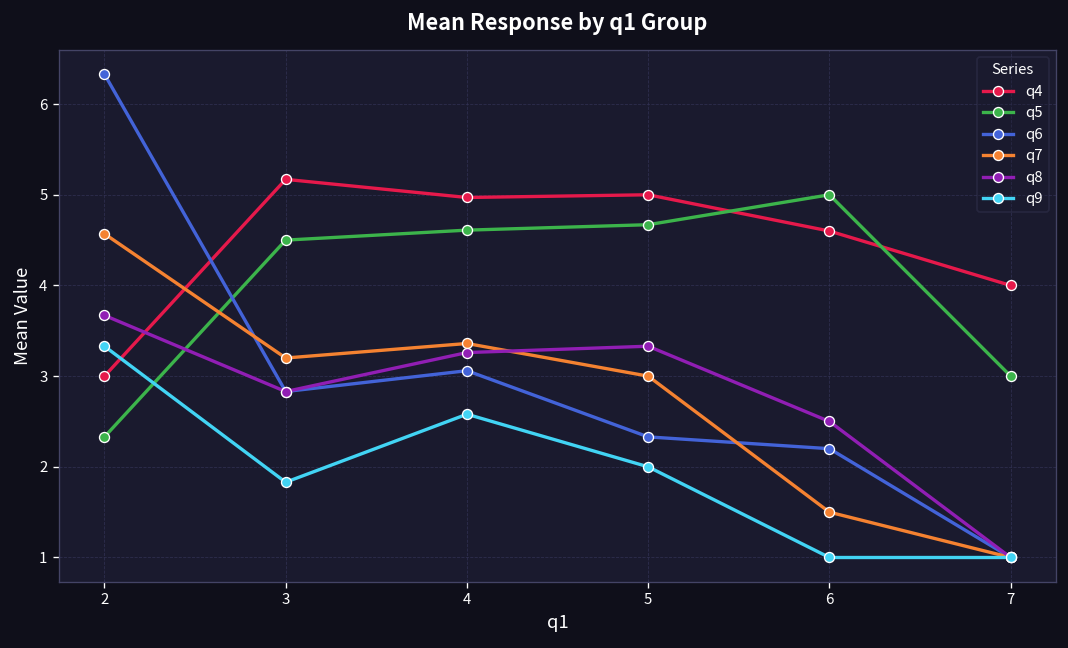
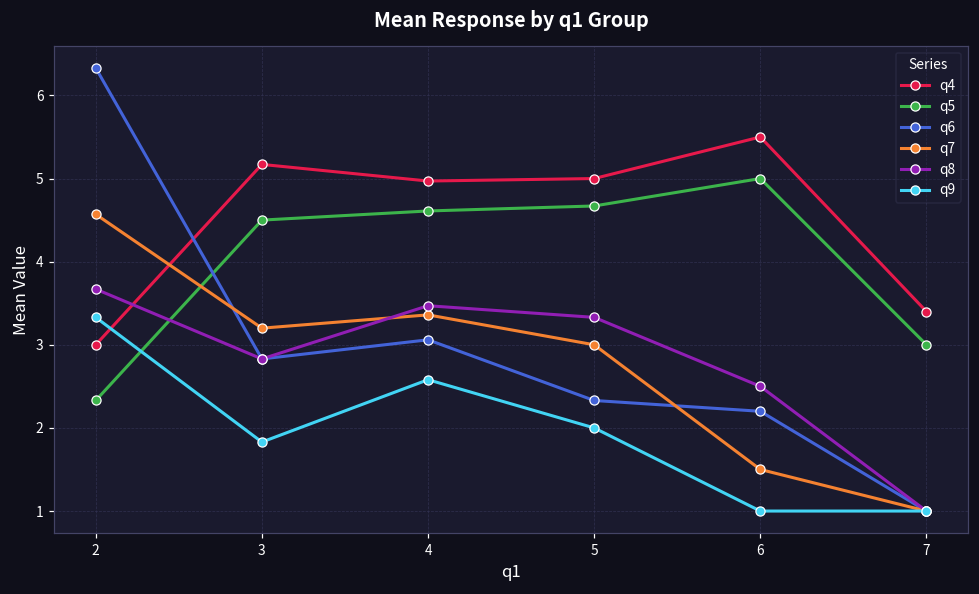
q8, 4: 3.3 -> 3.5
q4, 6: 4.6 -> 5.5
q4, 7: 4.0 -> 3.4
